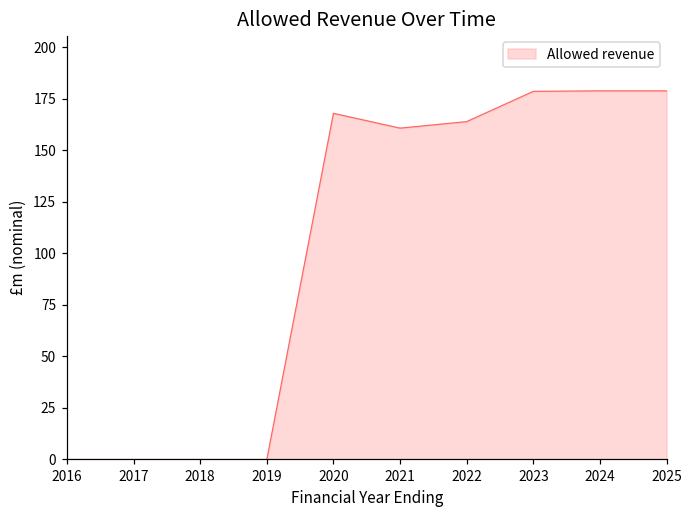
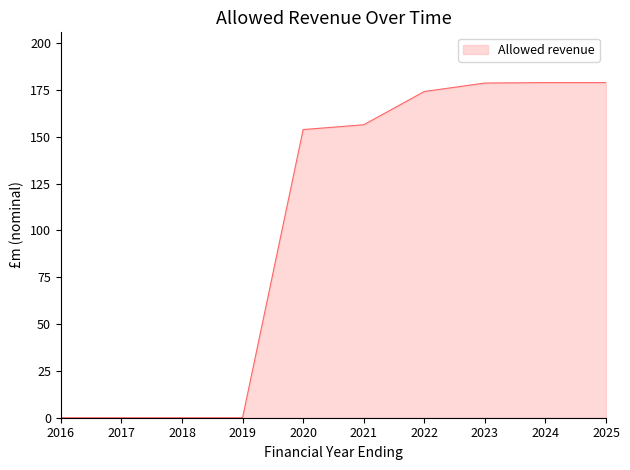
2020: 168 -> 154
2021: 161 -> 156
2022: 164 -> 174
